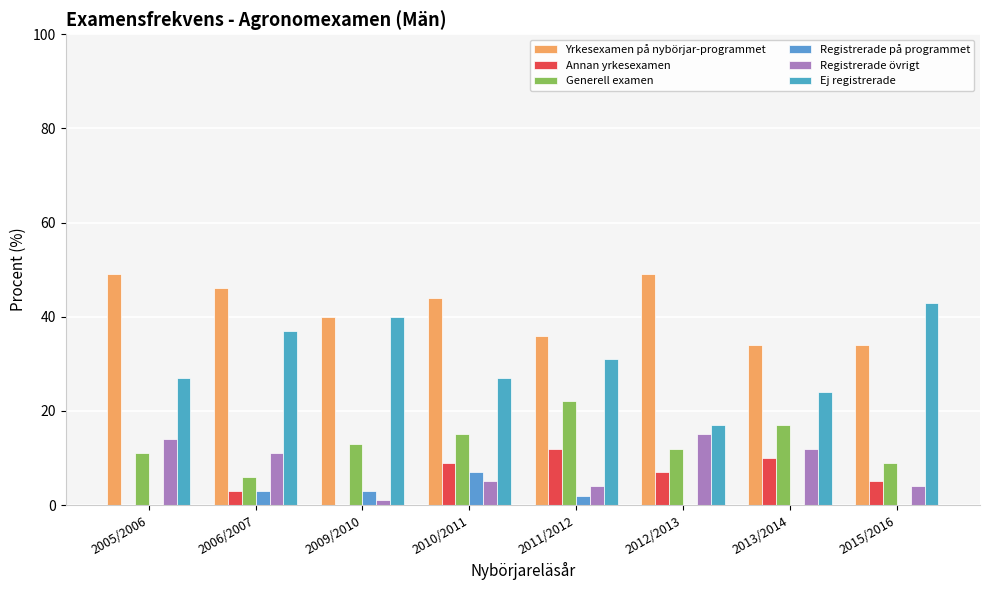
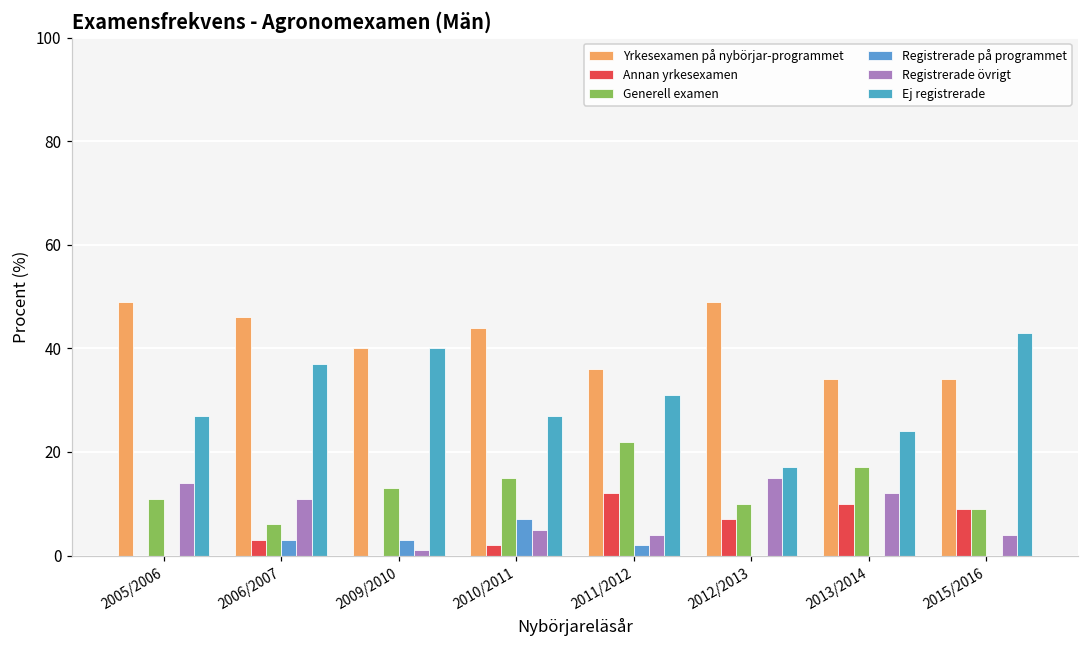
Annan yrkesexamen, 2010/2011: 9 -> 2
Generell examen, 2012/2013: 12 -> 10
Annan yrkesexamen, 2015/2016: 5 -> 9
